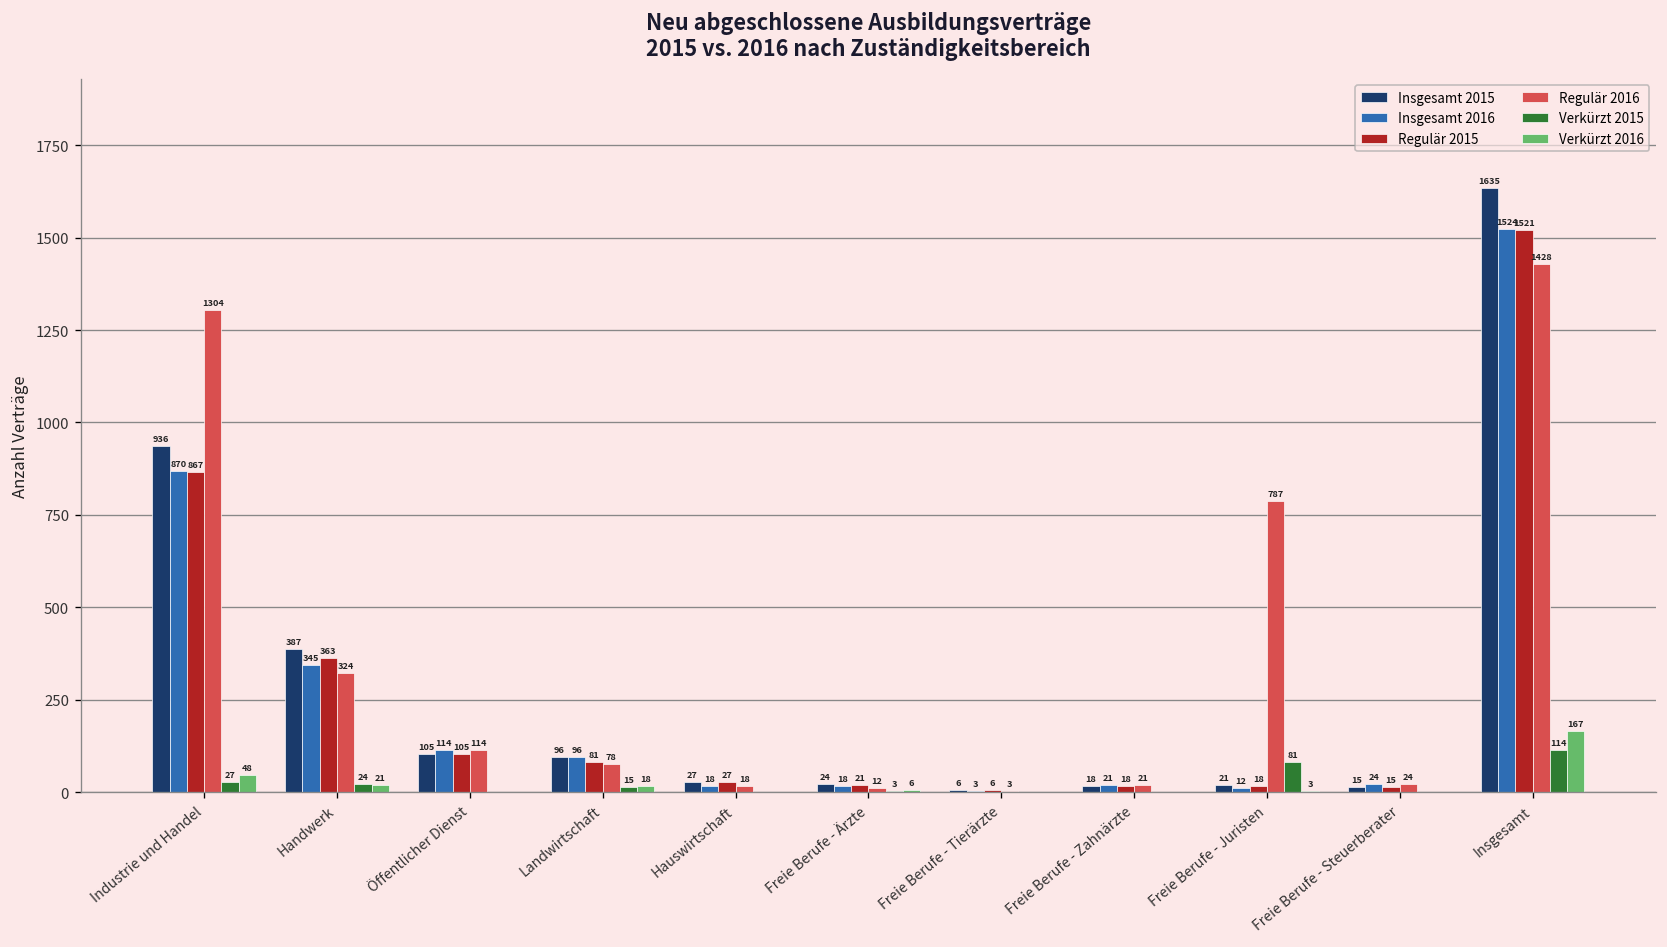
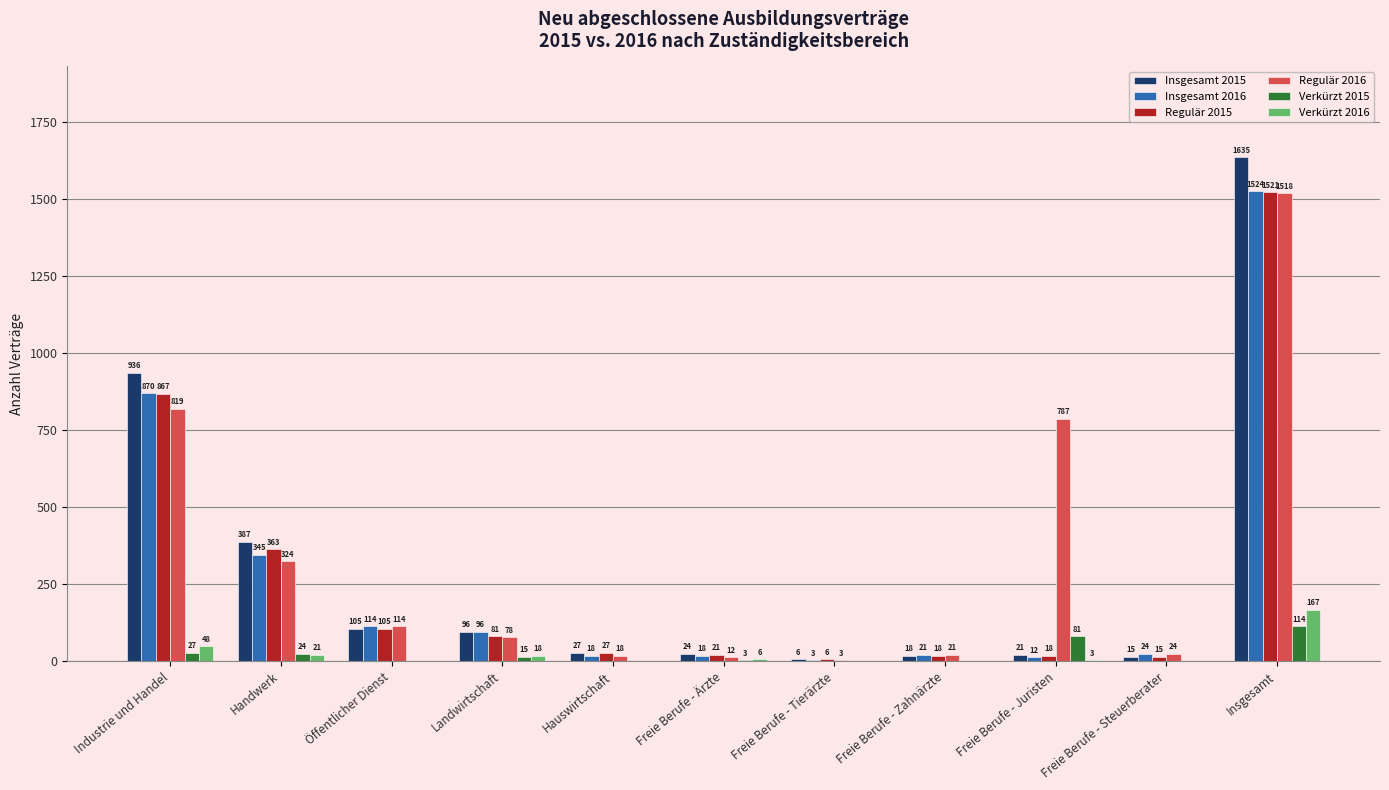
Regulär 2016, Industrie und Handel: 1304 -> 819
Regulär 2016, Insgesamt: 1428 -> 1518
